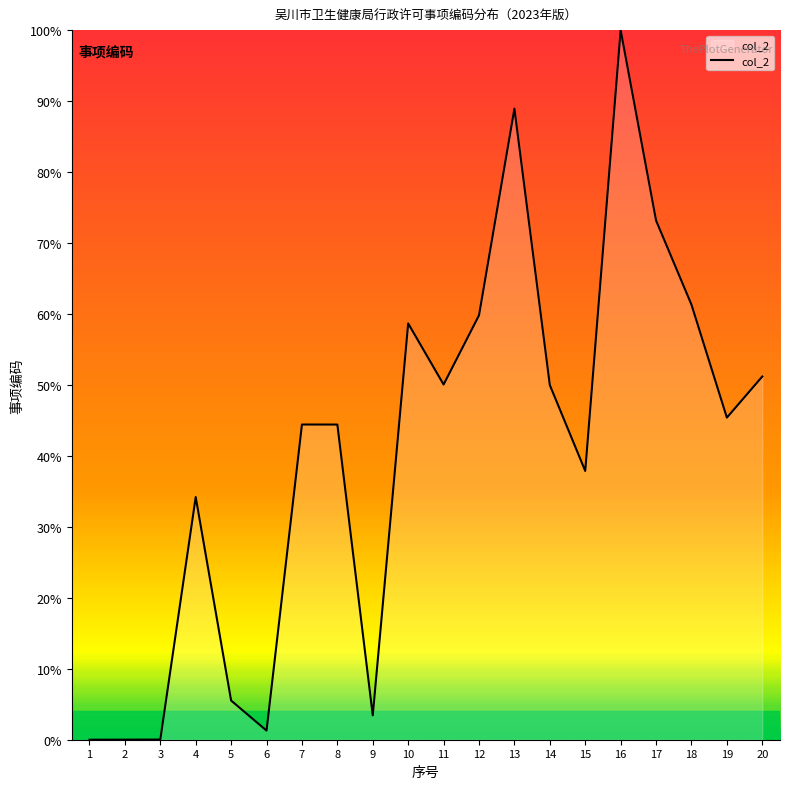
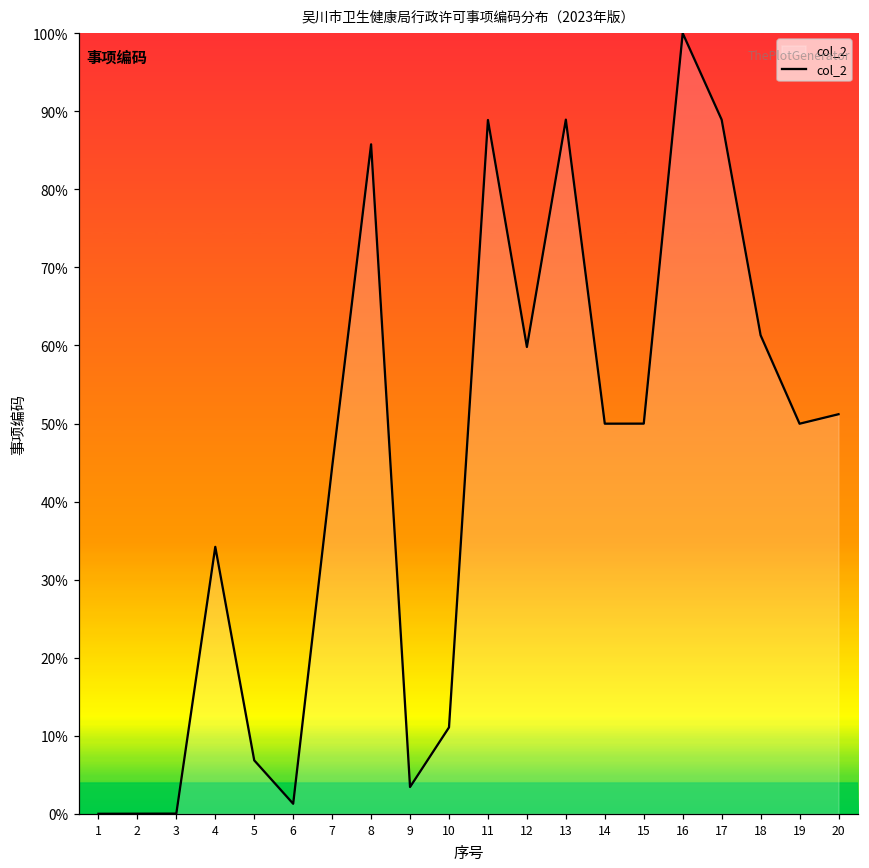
5: 6% -> 7%
8: 44% -> 86%
10: 59% -> 11%
11: 50% -> 89%
15: 38% -> 50%
17: 73% -> 89%
19: 45% -> 50%
